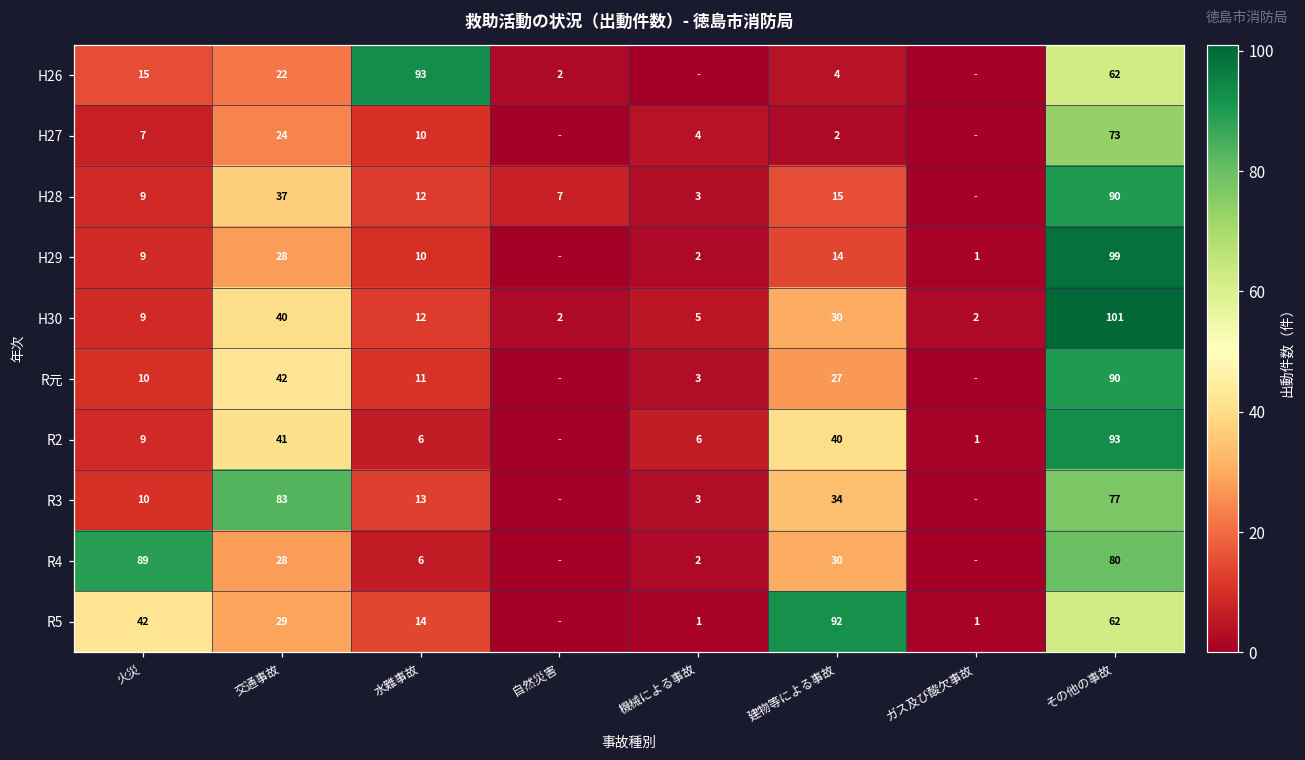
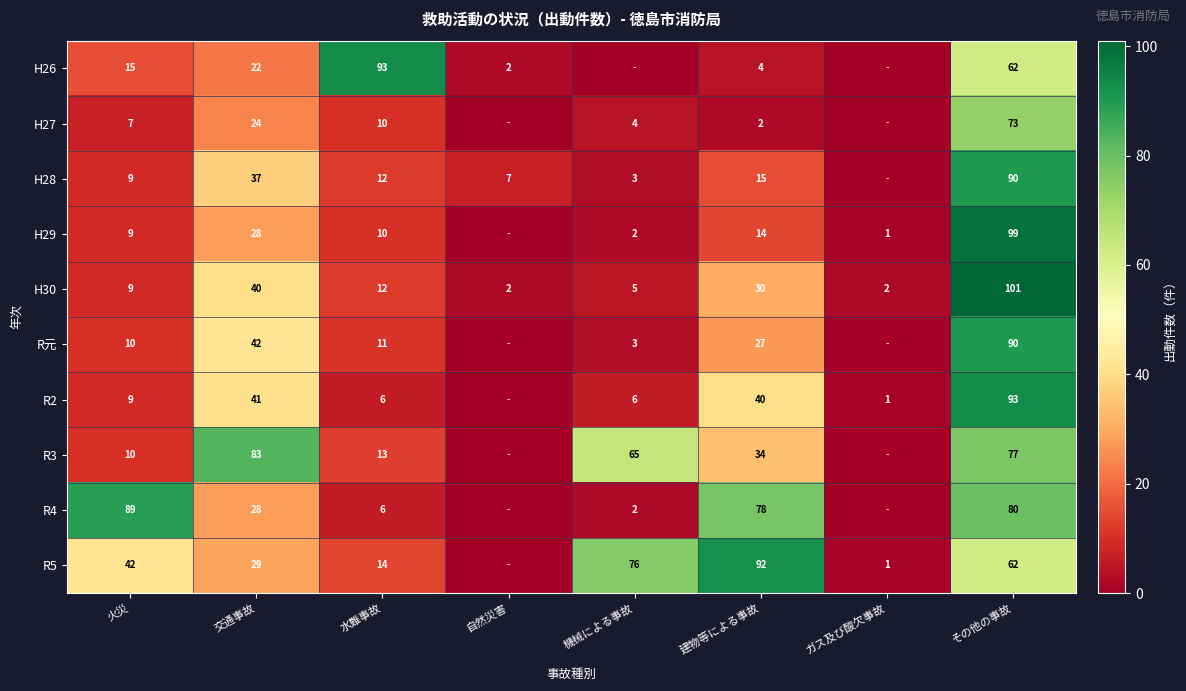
R3, 機械による事故: 3 -> 65
R4, 建物等による事故: 30 -> 78
R5, 機械による事故: 1 -> 76
